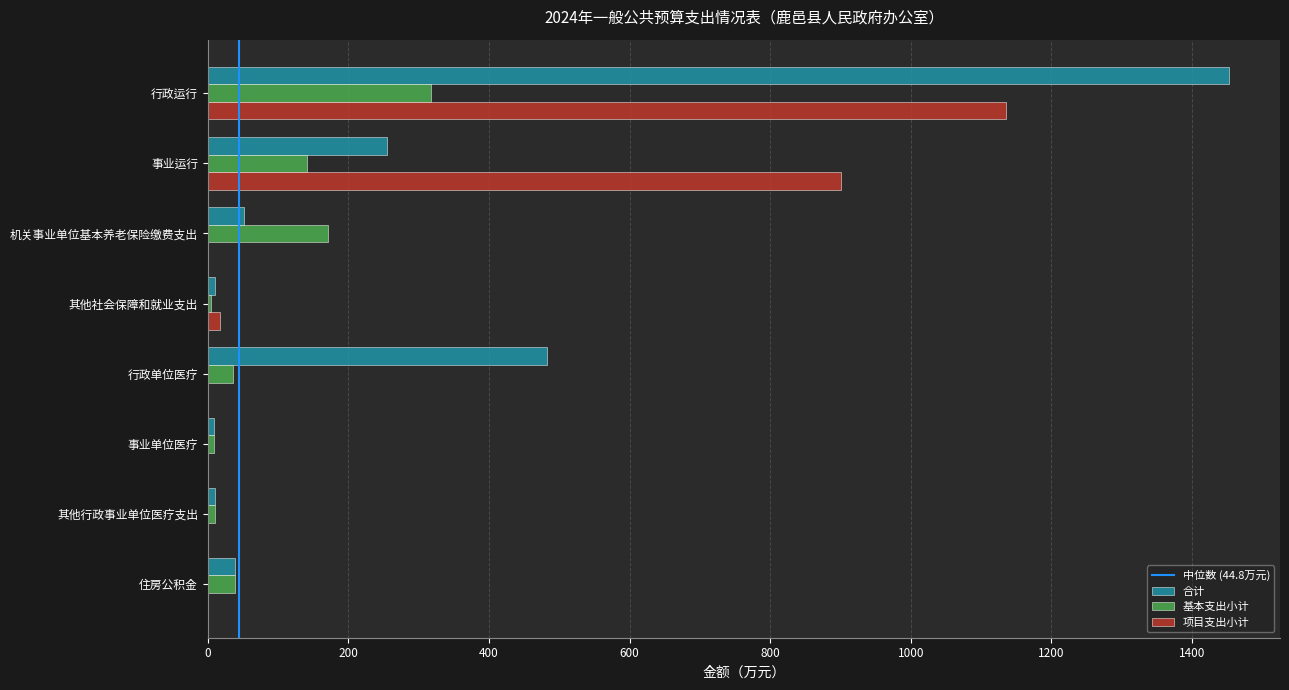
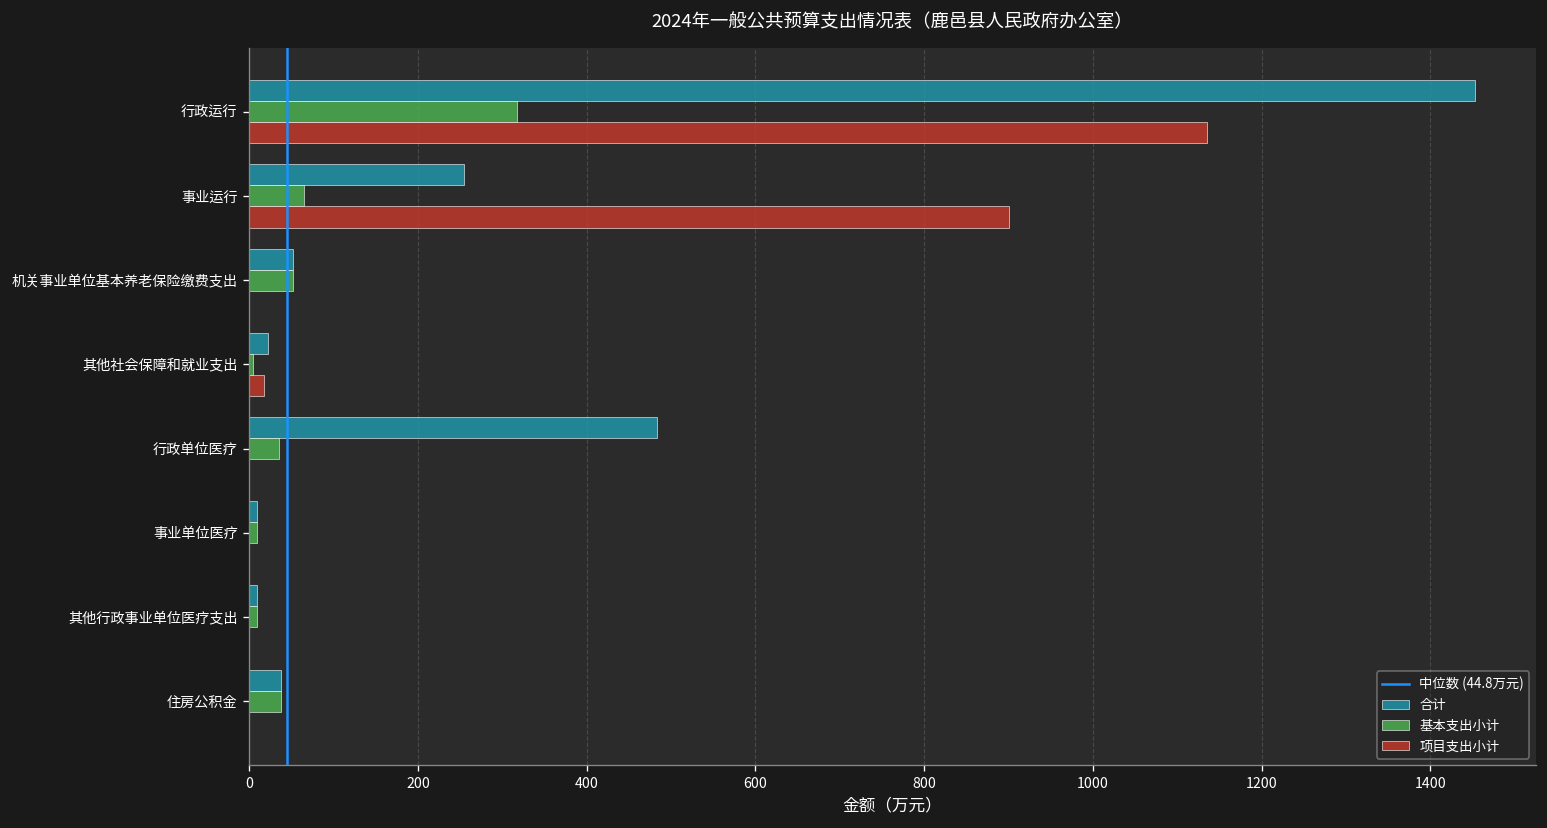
基本支出小计, 事业运行: 140 -> 70
基本支出小计, 机关事业单位基本养老保险缴费支出: 170 -> 50
合计, 其他社会保障和就业支出: 10 -> 20
